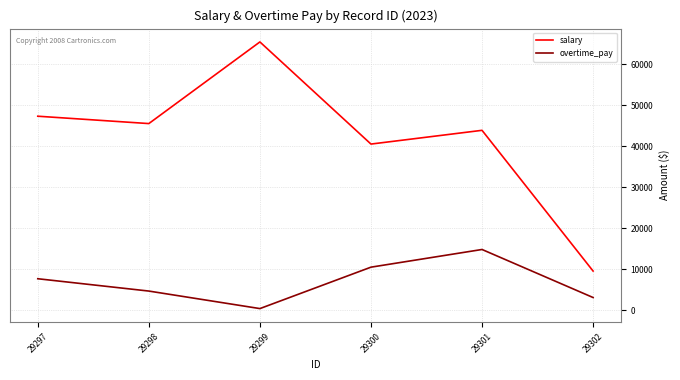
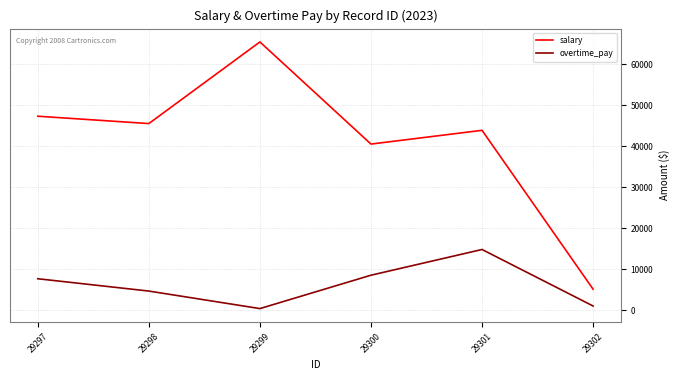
overtime_pay, 29300: 10000 -> 8000
salary, 29302: 10000 -> 5000
overtime_pay, 29302: 3000 -> 1000
